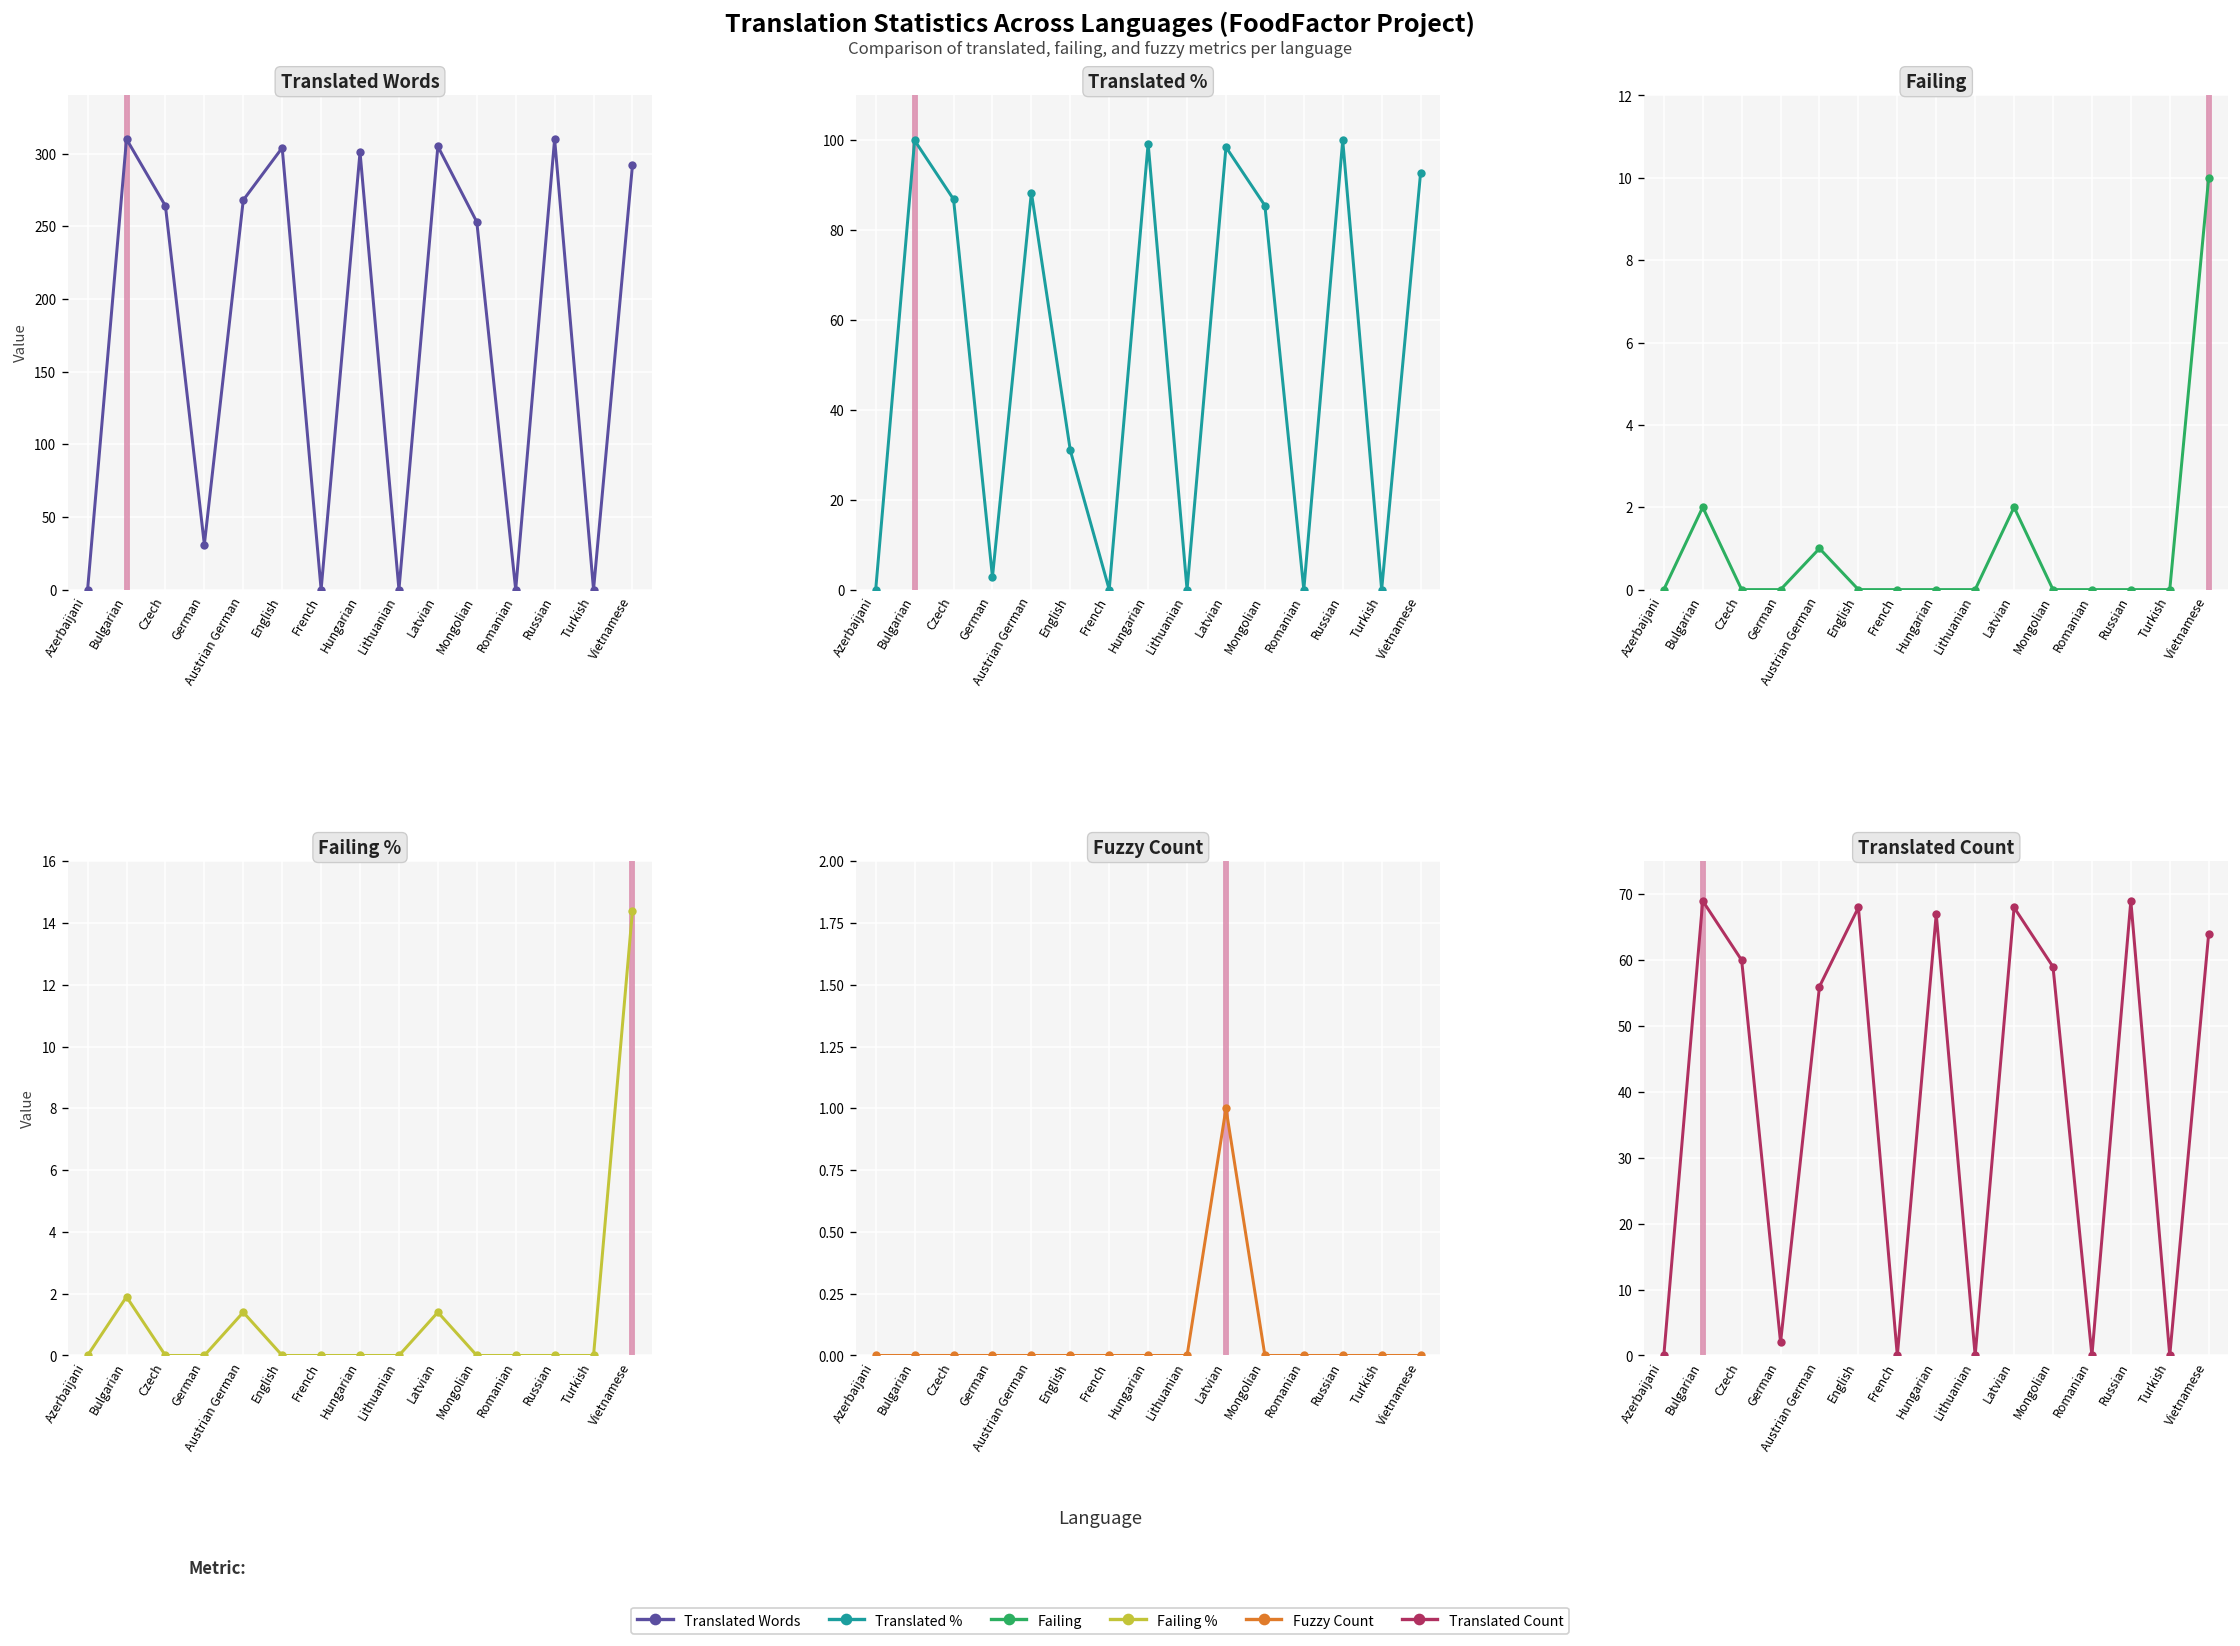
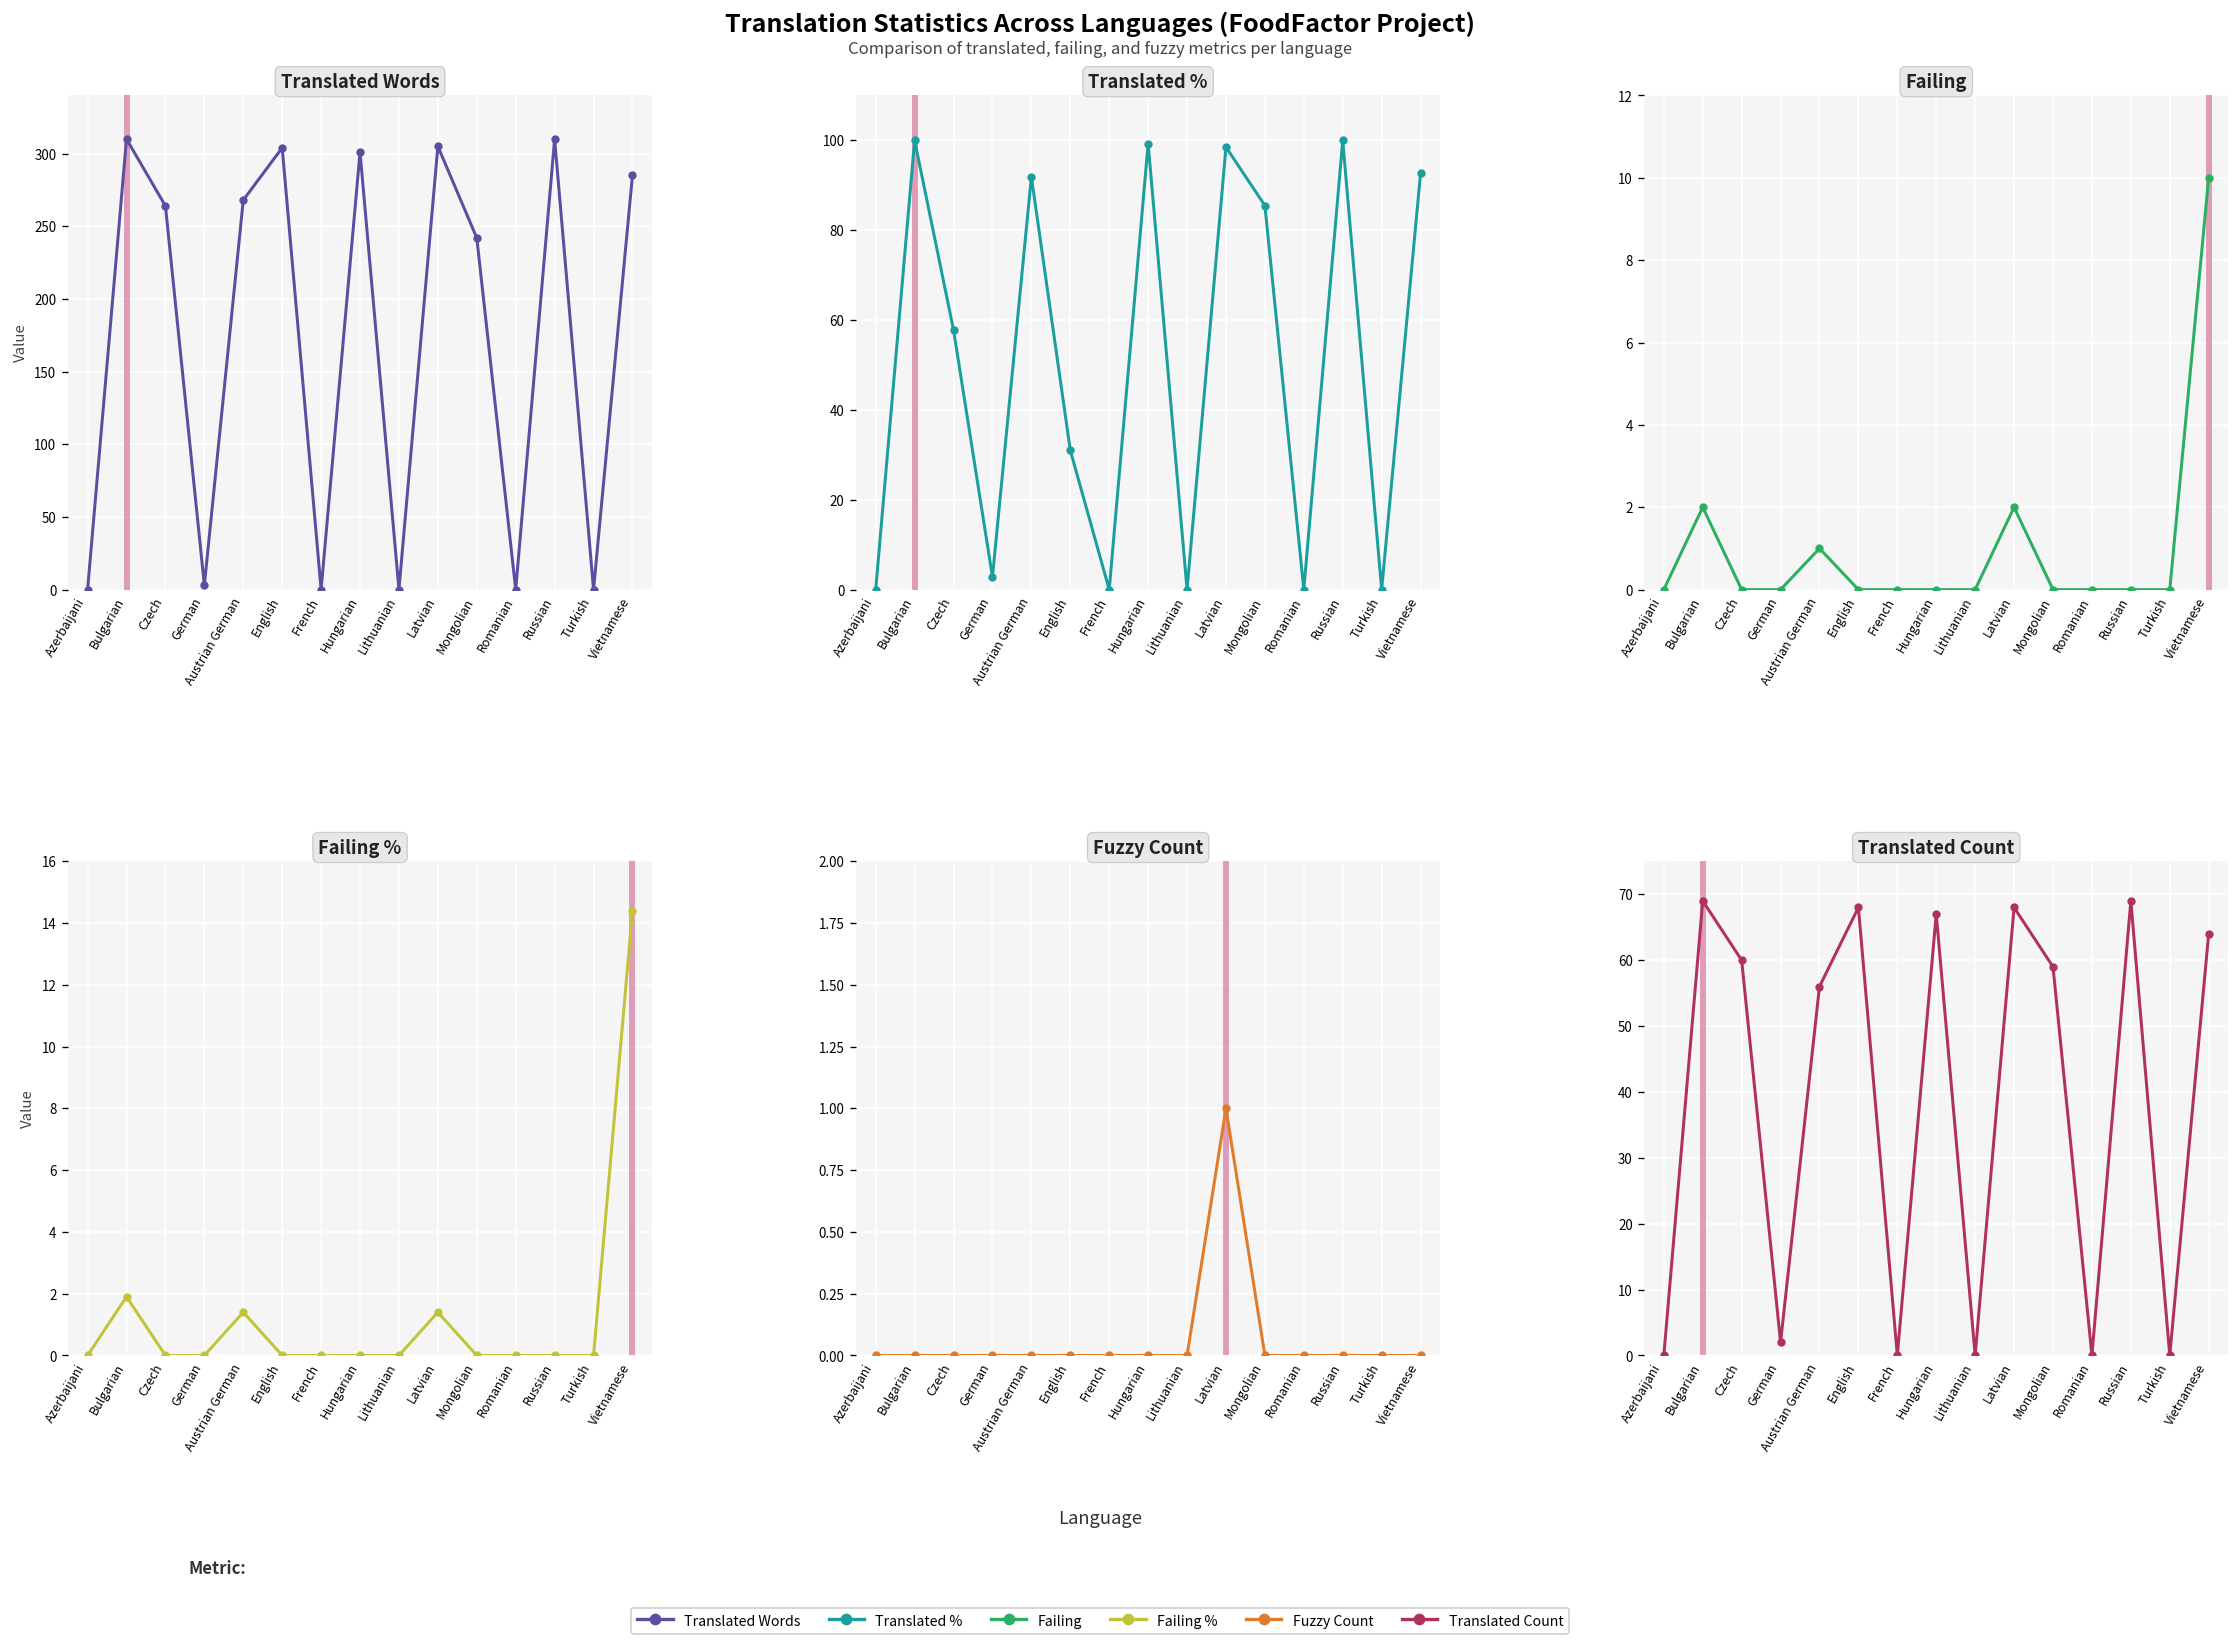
Translated Words, German: 31 -> 3
Translated Words, Mongolian: 253 -> 242
Translated Words, Vietnamese: 292 -> 285
Translated %, Czech: 87 -> 58
Translated %, Austrian German: 88 -> 92
